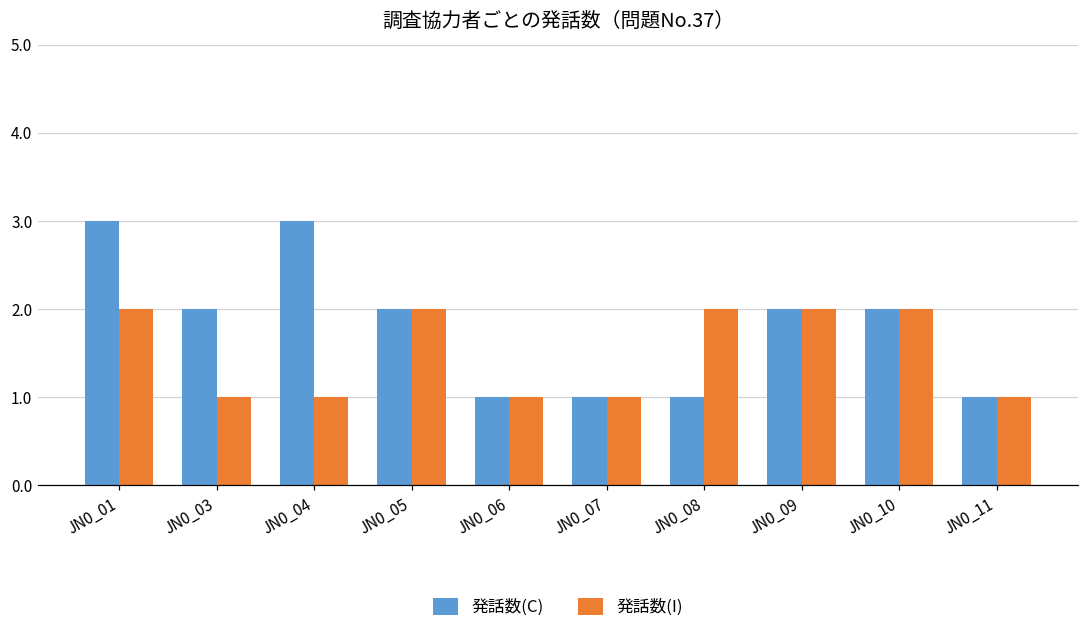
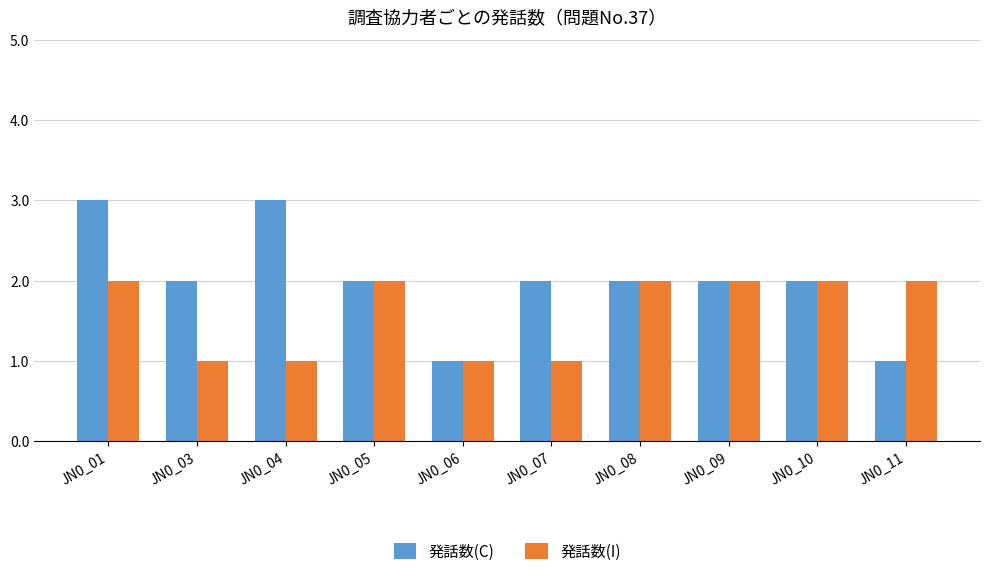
発話数(C), JN0_07: 1 -> 2
発話数(C), JN0_08: 1 -> 2
発話数(I), JN0_11: 1 -> 2
